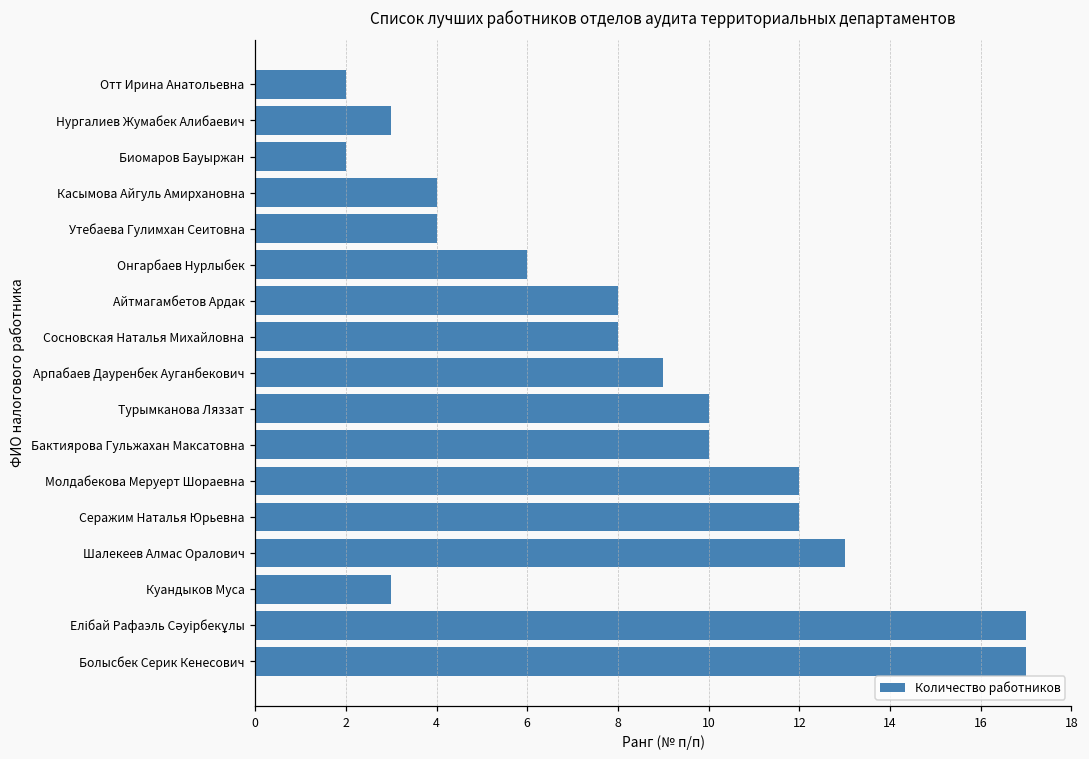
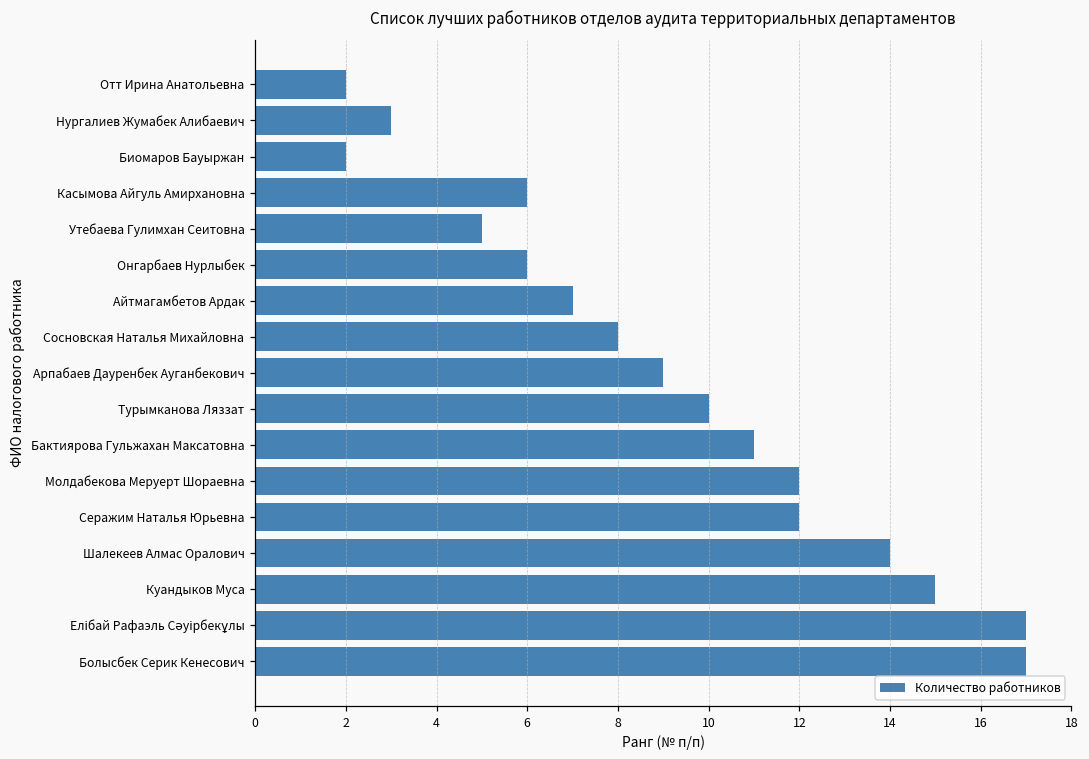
Касымова Айгуль Амирхановна: 4 -> 6
Утебаева Гулимхан Сеитовна: 4 -> 5
Айтмагамбетов Ардак: 8 -> 7
Бактиярова Гульжахан Максатовна: 10 -> 11
Шалекеев Алмас Оралович: 13 -> 14
Куандыков Муса: 3 -> 15
